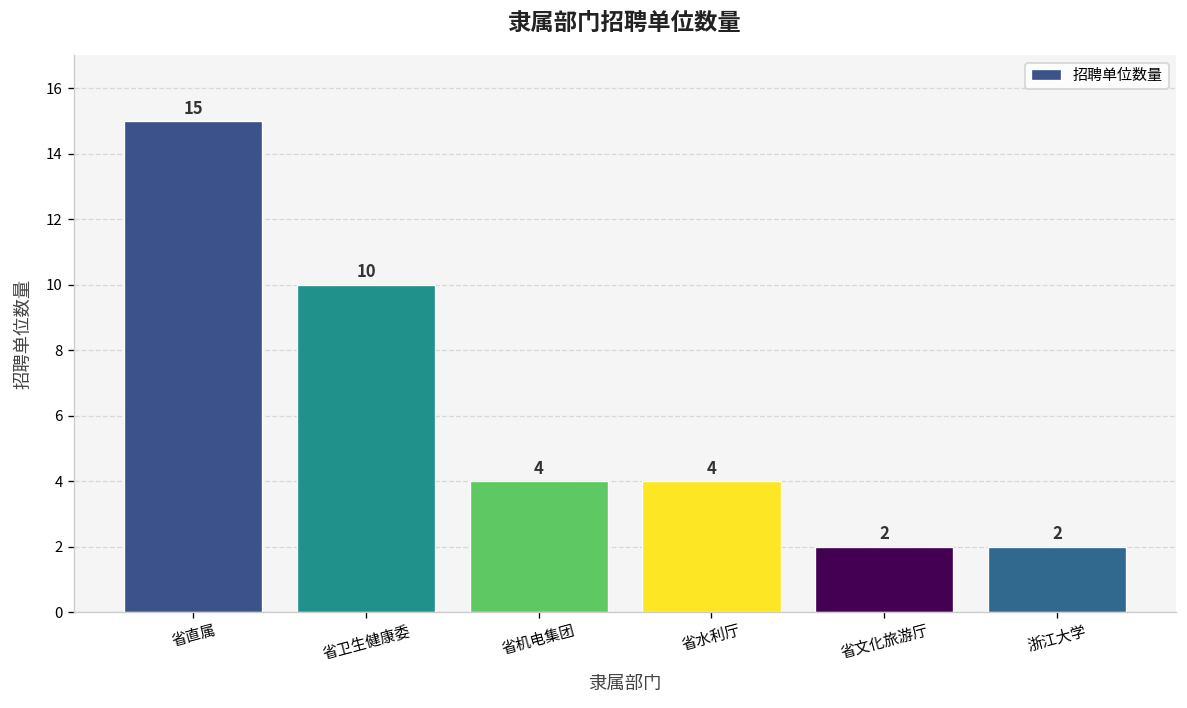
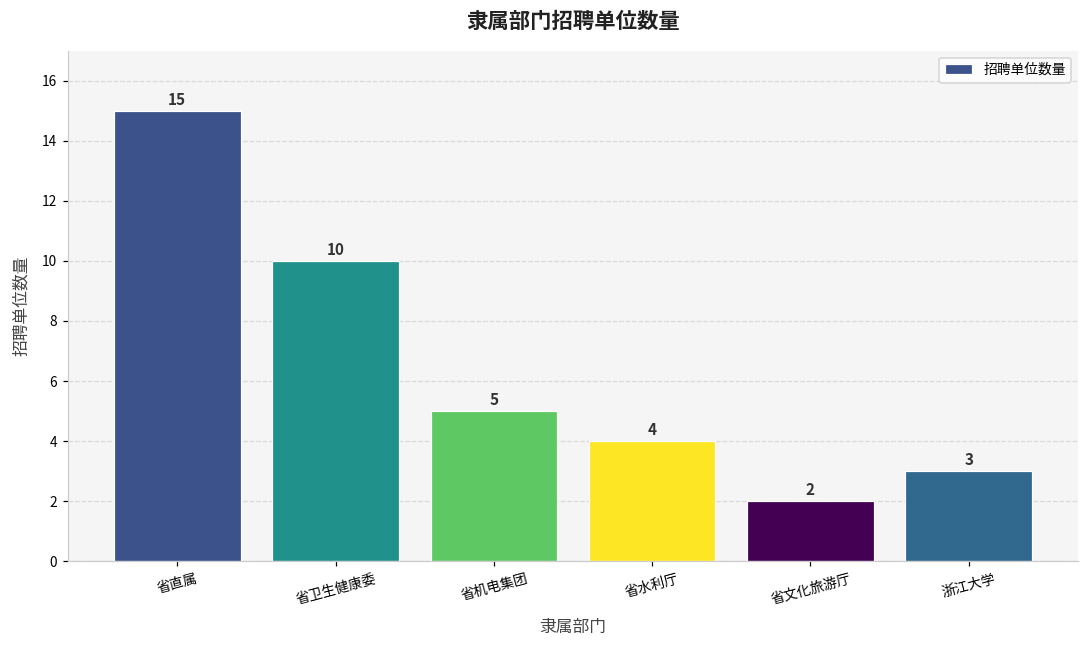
省机电集团: 4 -> 5
浙江大学: 2 -> 3
